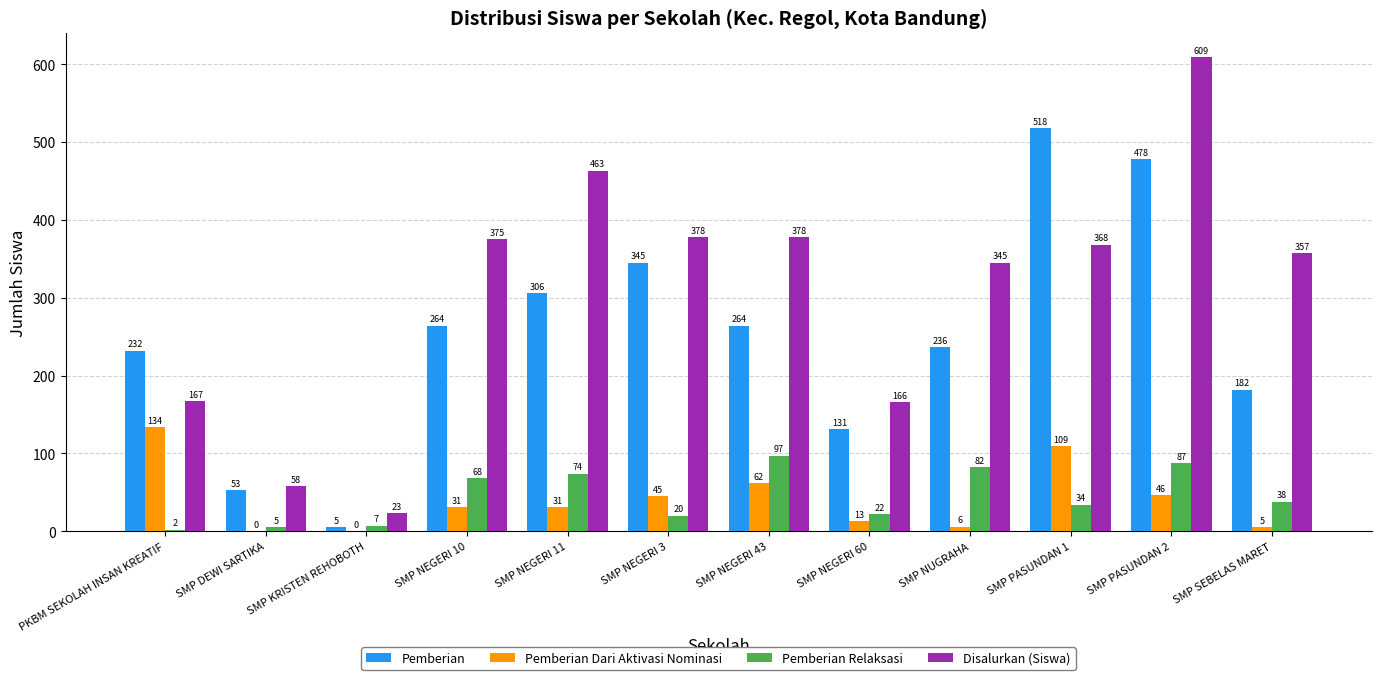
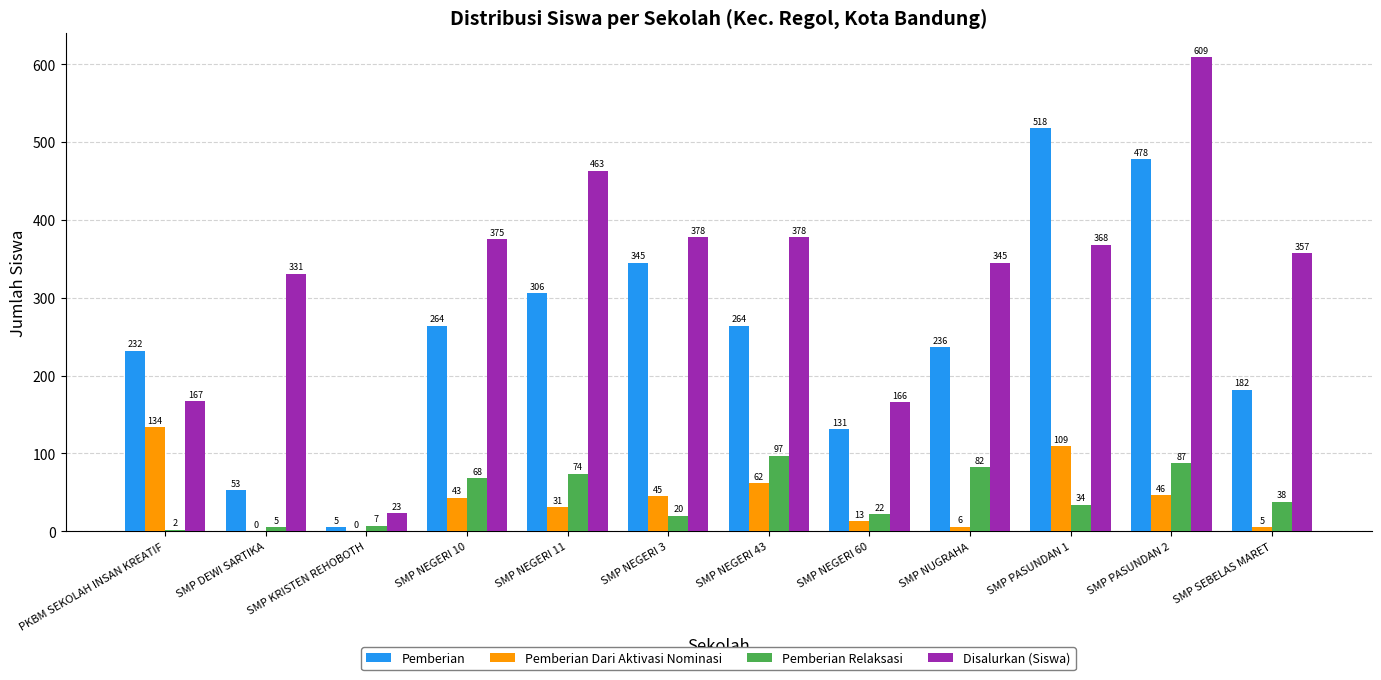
Disalurkan (Siswa), SMP DEWI SARTIKA: 58 -> 331
Pemberian Dari Aktivasi Nominasi, SMP NEGERI 10: 31 -> 43
